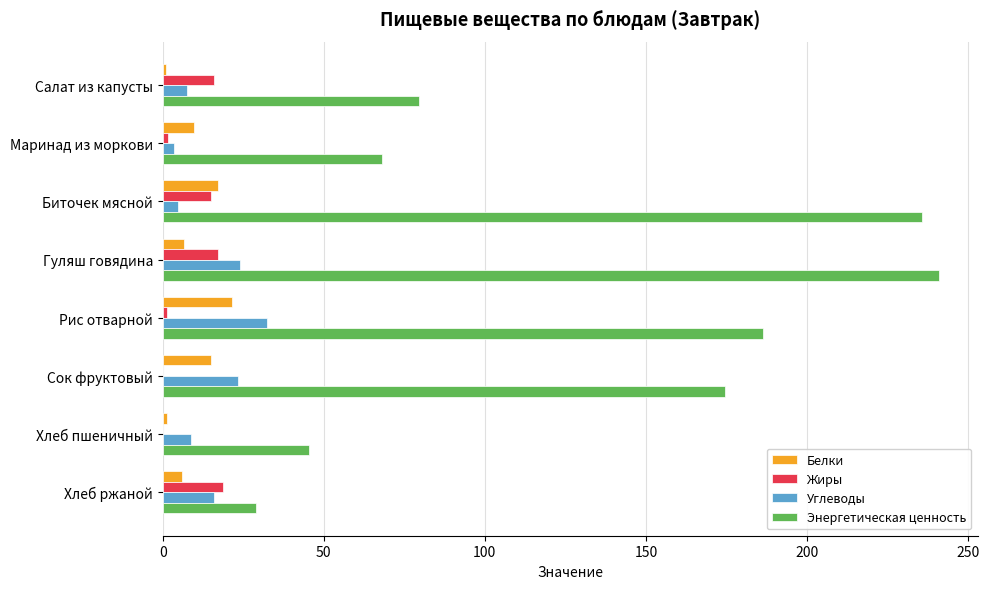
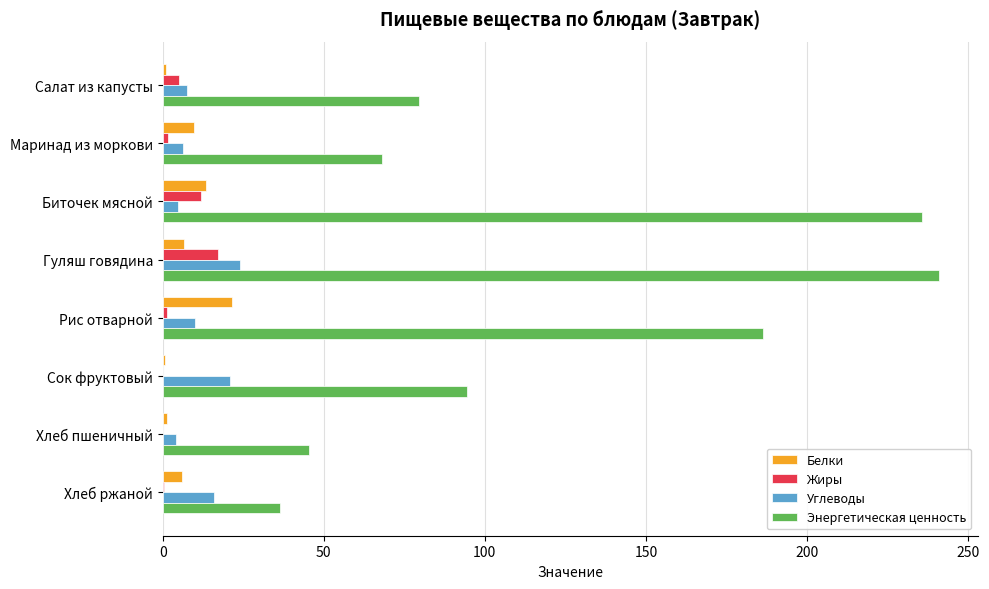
Жиры, Салат из капусты: 16 -> 5
Углеводы, Маринад из моркови: 4 -> 6
Белки, Биточек мясной: 17 -> 13
Жиры, Биточек мясной: 15 -> 12
Углеводы, Рис отварной: 32 -> 10
Белки, Сок фруктовый: 15 -> 1
Углеводы, Сок фруктовый: 23 -> 21
Энергетическая ценность, Сок фруктовый: 175 -> 94
Углеводы, Хлеб пшеничный: 9 -> 4
Жиры, Хлеб ржаной: 19 -> 0
Энергетическая ценность, Хлеб ржаной: 29 -> 36
